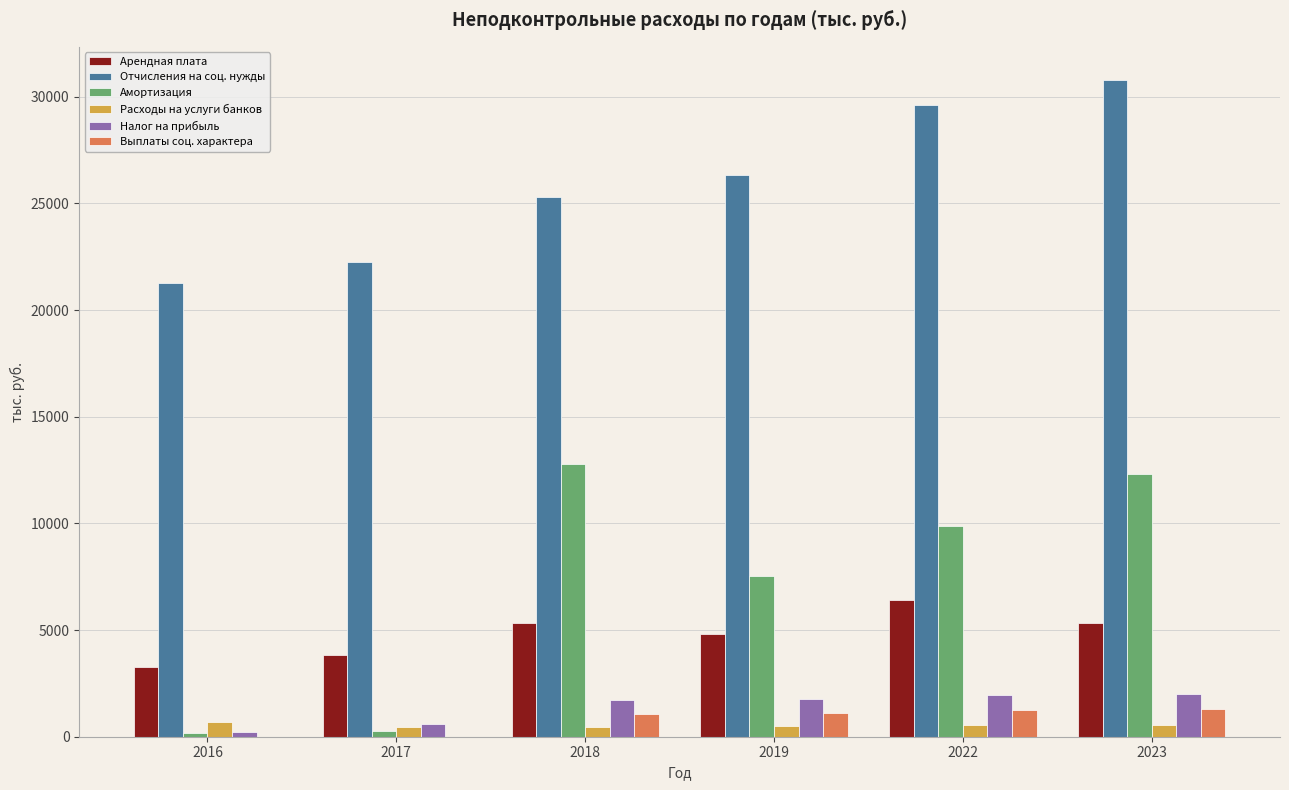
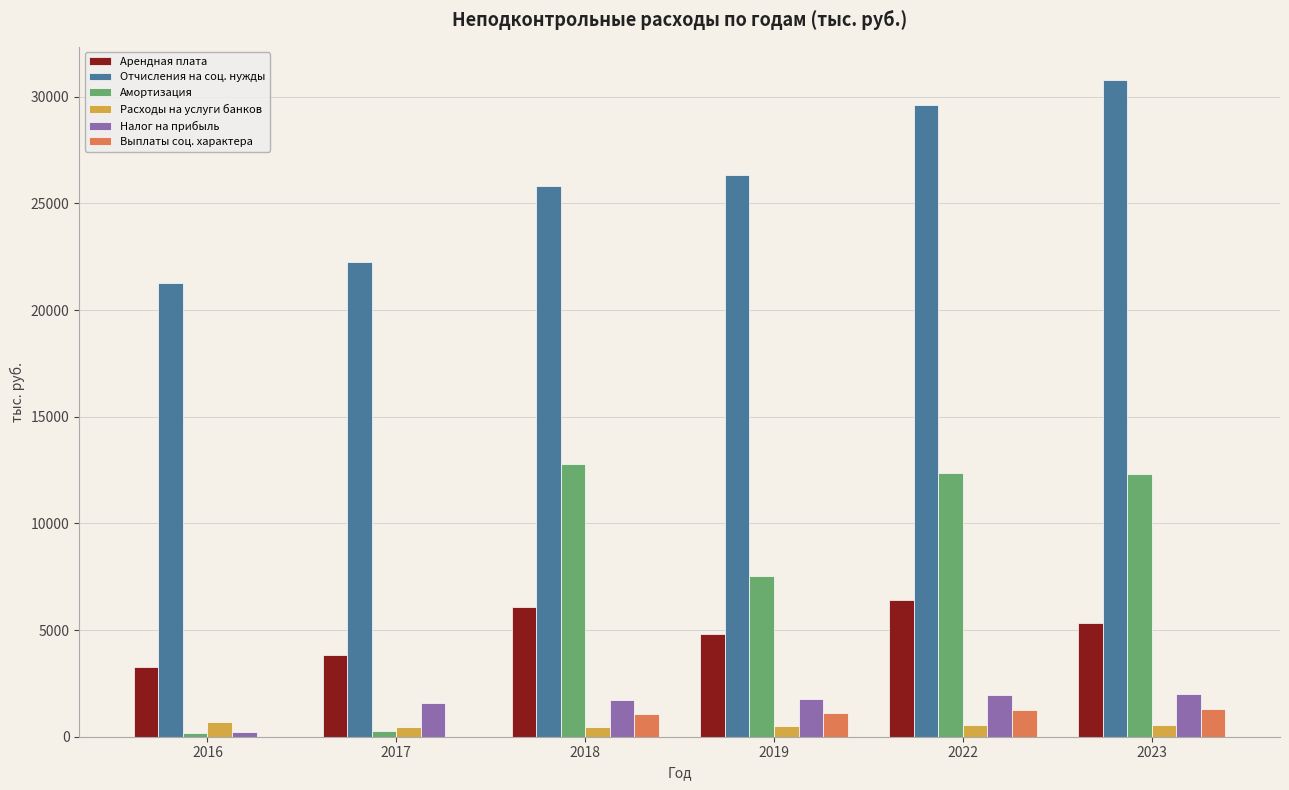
Налог на прибыль, 2017: 600 -> 1600
Арендная плата, 2018: 5300 -> 6100
Отчисления на соц. нужды, 2018: 25300 -> 25800
Амортизация, 2022: 9900 -> 12300
